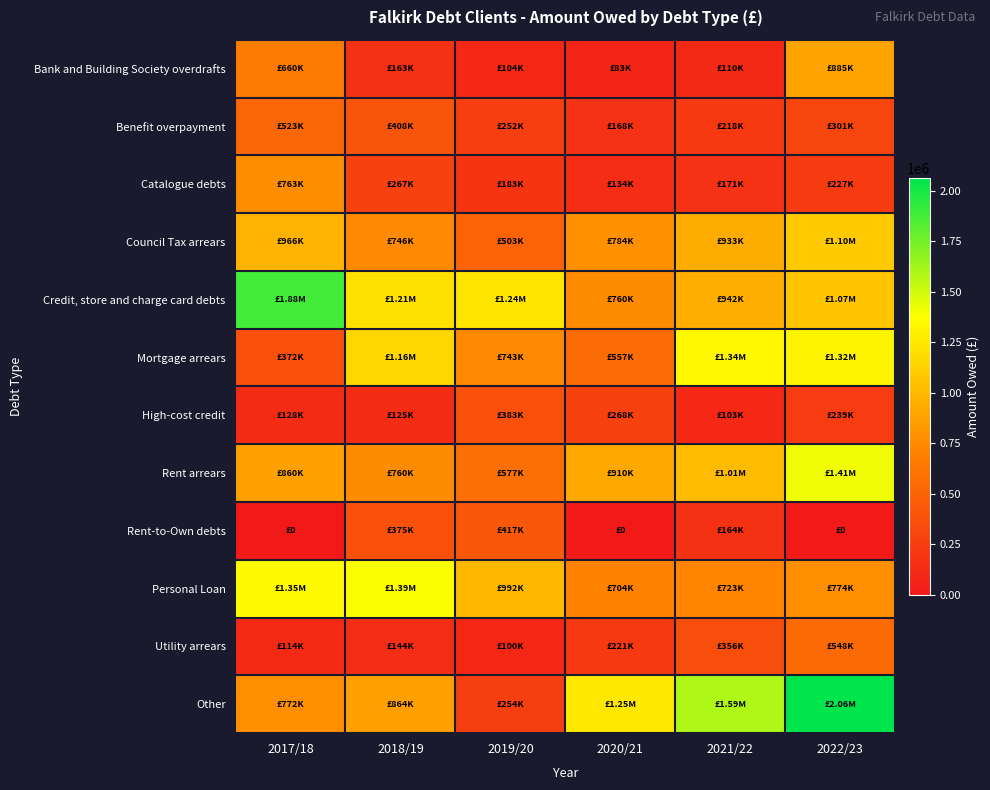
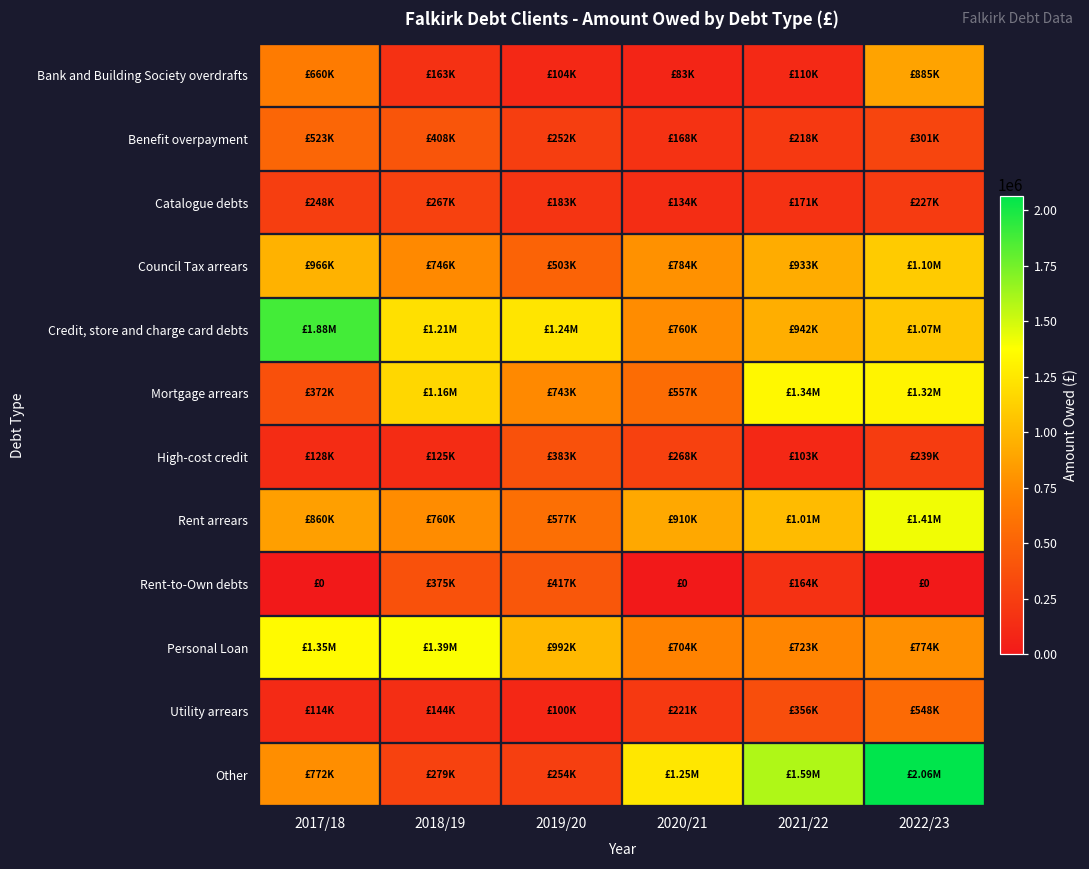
Catalogue debts, 2017/18: £763K -> £248K
Other, 2018/19: £864K -> £279K
